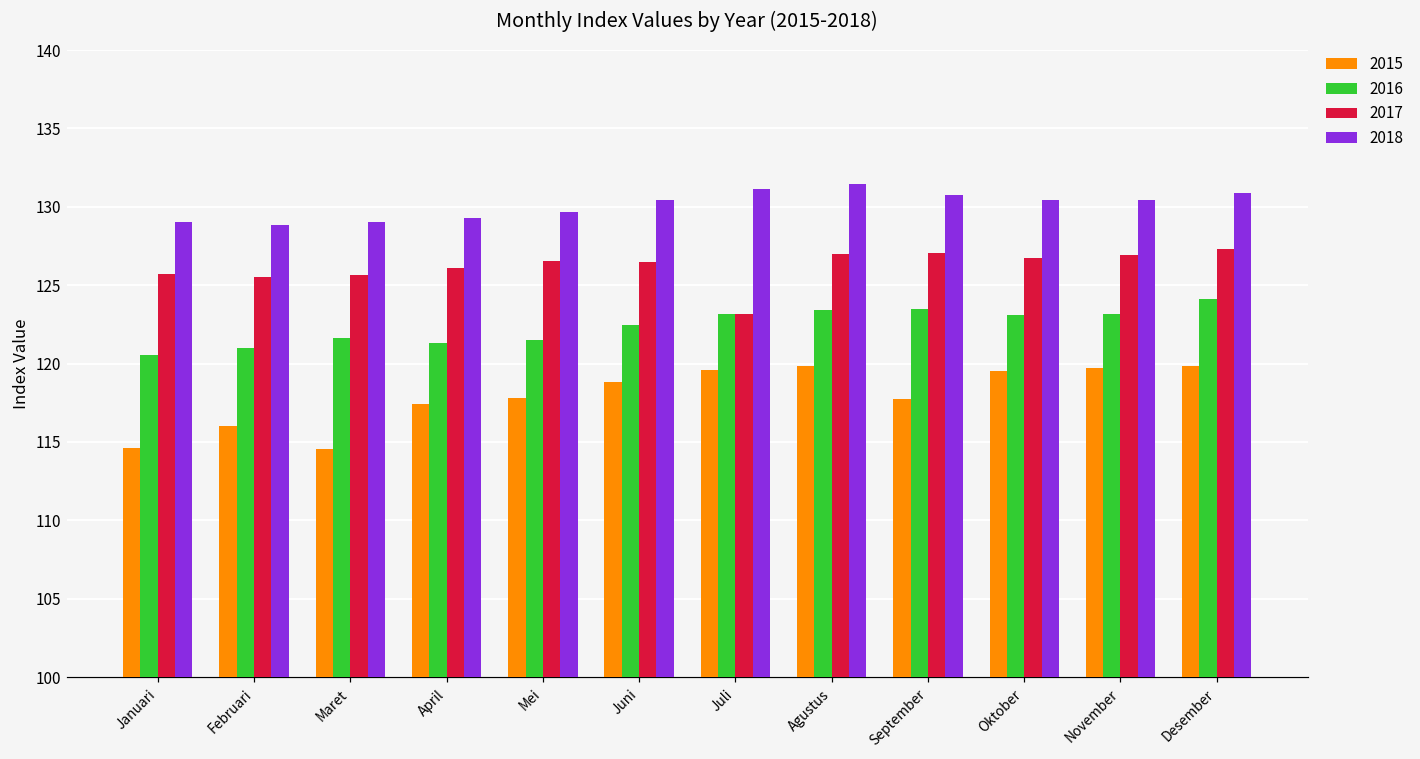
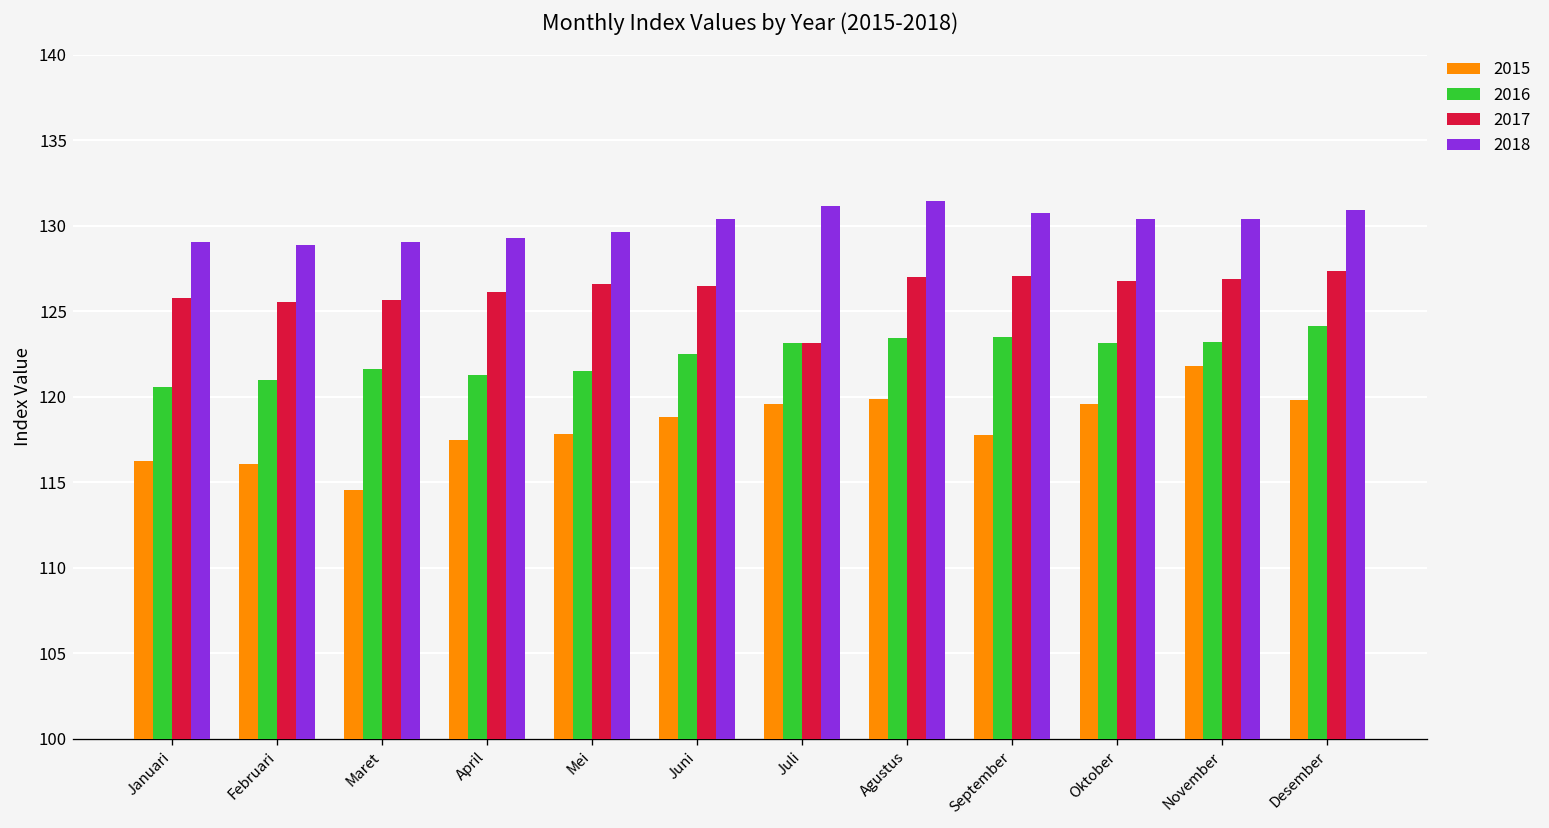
2015, Januari: 114.6 -> 116.2
2015, November: 119.7 -> 121.8
